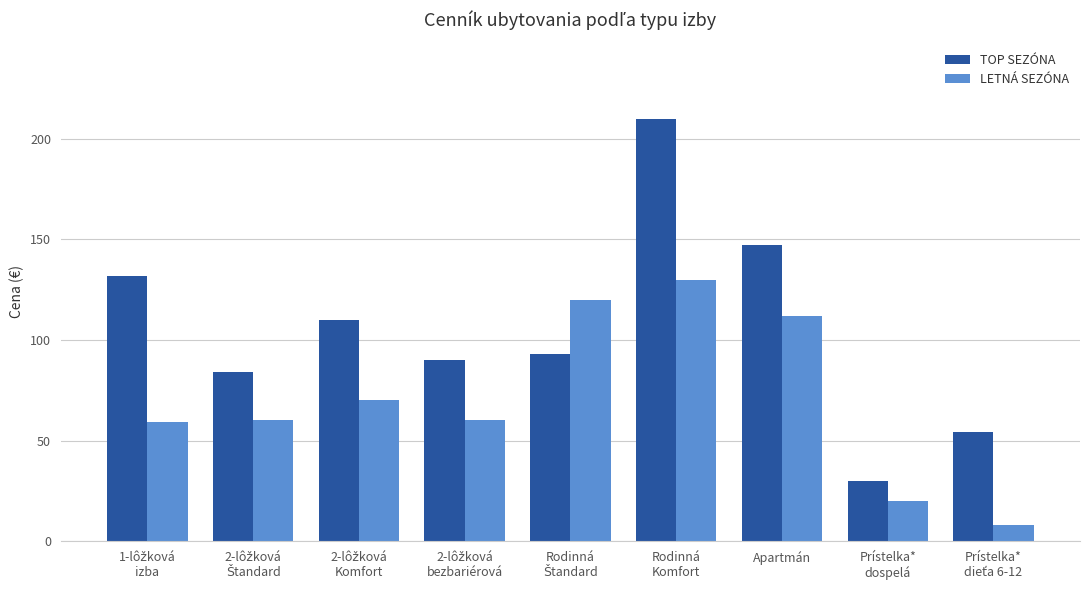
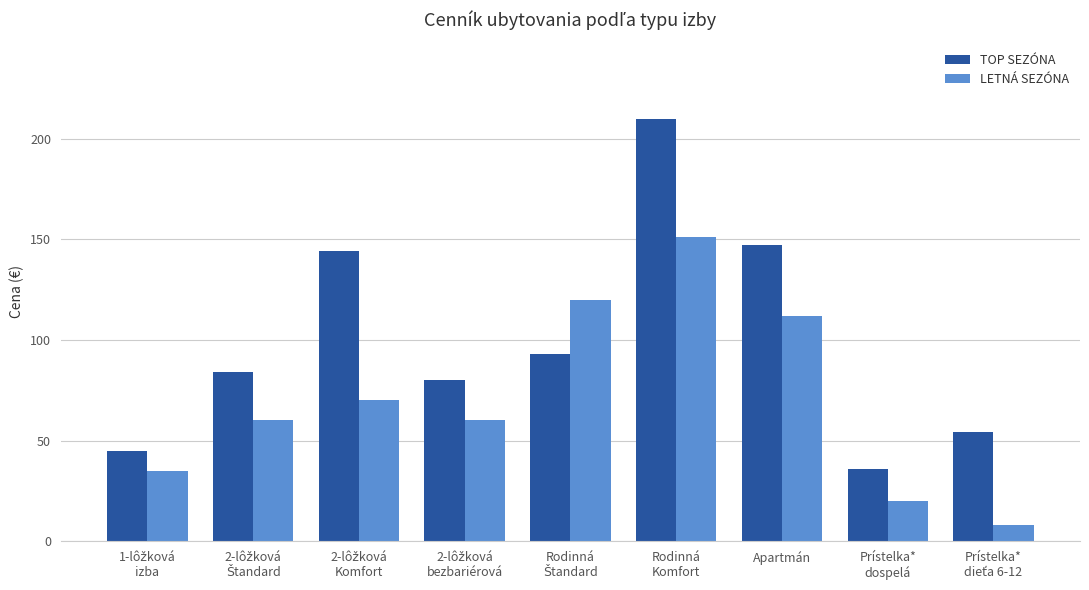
TOP SEZÓNA, 1-lôžková izba: 132 -> 45
LETNÁ SEZÓNA, 1-lôžková izba: 59 -> 35
TOP SEZÓNA, 2-lôžková Komfort: 110 -> 144
TOP SEZÓNA, 2-lôžková bezbariérová: 90 -> 80
LETNÁ SEZÓNA, Rodinná Komfort: 130 -> 151
TOP SEZÓNA, Prístelka* dospelá: 30 -> 36
